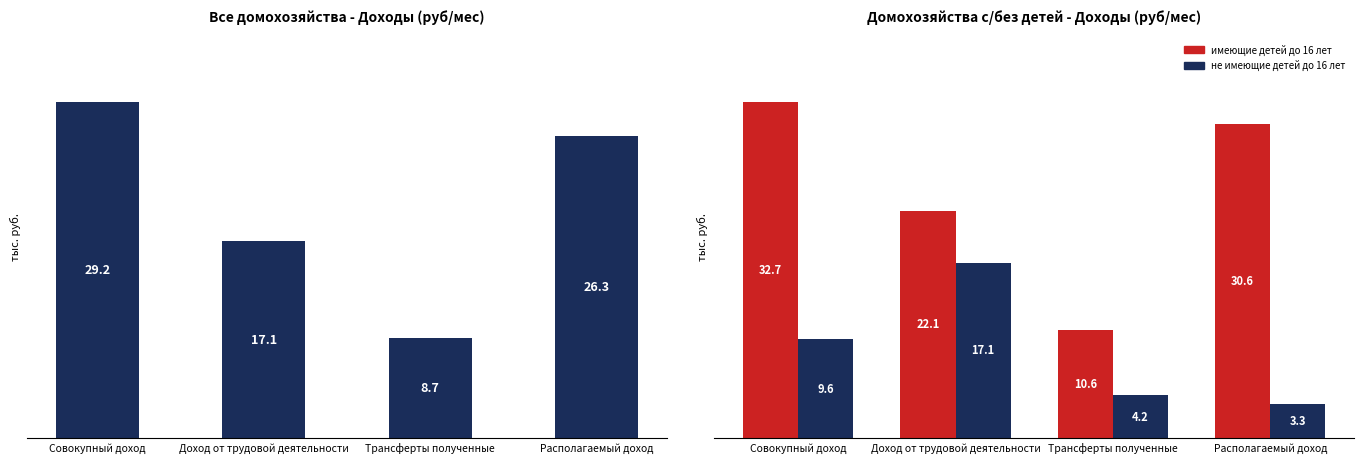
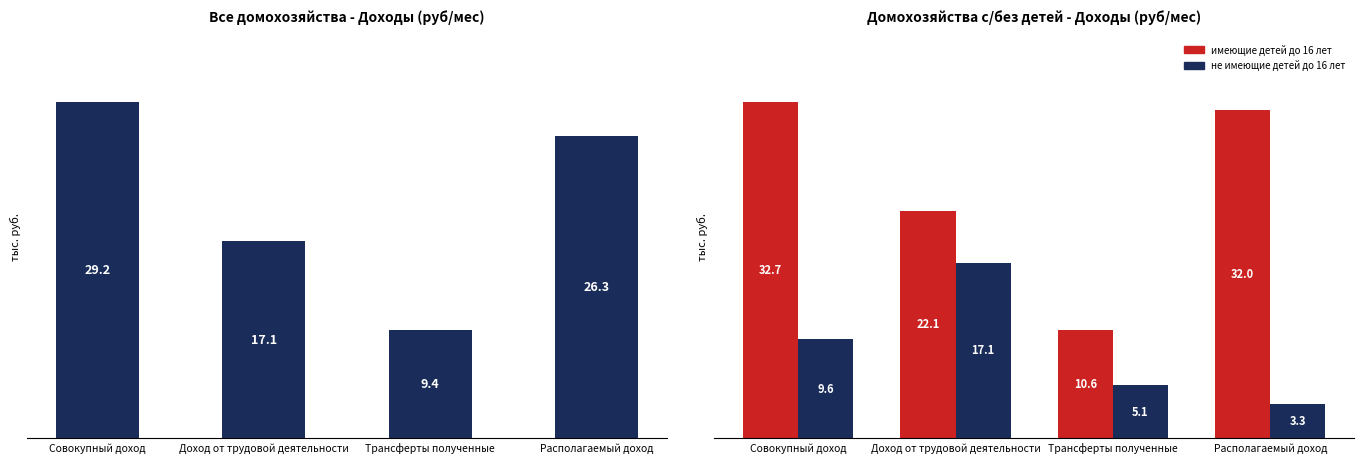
Все домохозяйства - Доходы (руб/мес), Трансферты полученные: 8.7 -> 9.4
Домохозяйства с/без детей - Доходы (руб/мес), не имеющие детей до 16 лет, Трансферты полученные: 4.2 -> 5.1
Домохозяйства с/без детей - Доходы (руб/мес), имеющие детей до 16 лет, Располагаемый доход: 30.6 -> 32.0
